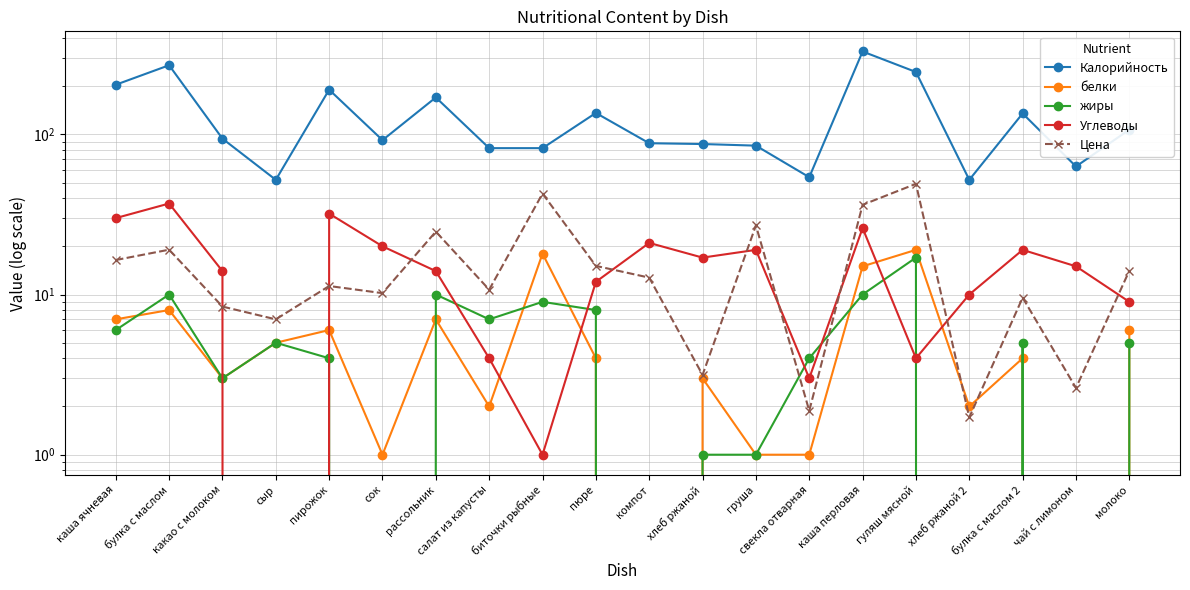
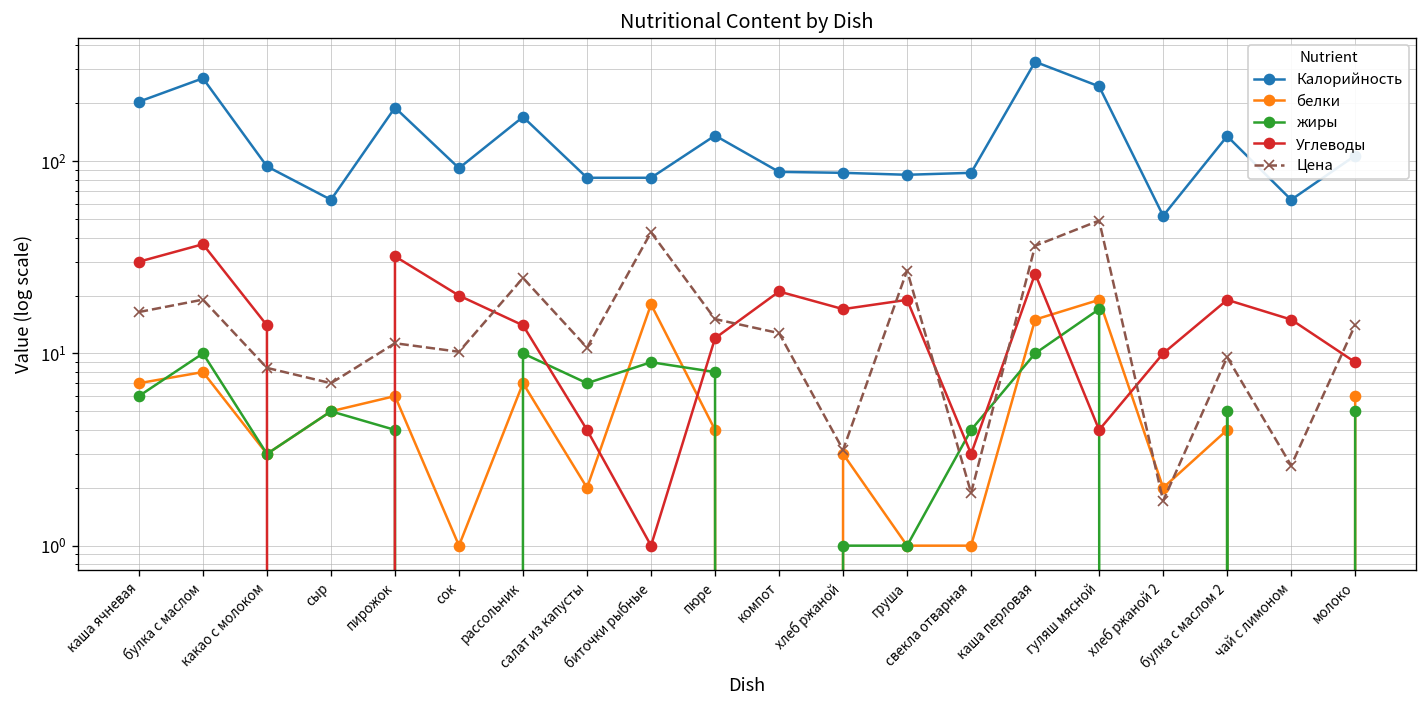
Калорийность, сыр: 52 -> 63
Калорийность, свекла отварная: 54 -> 90
